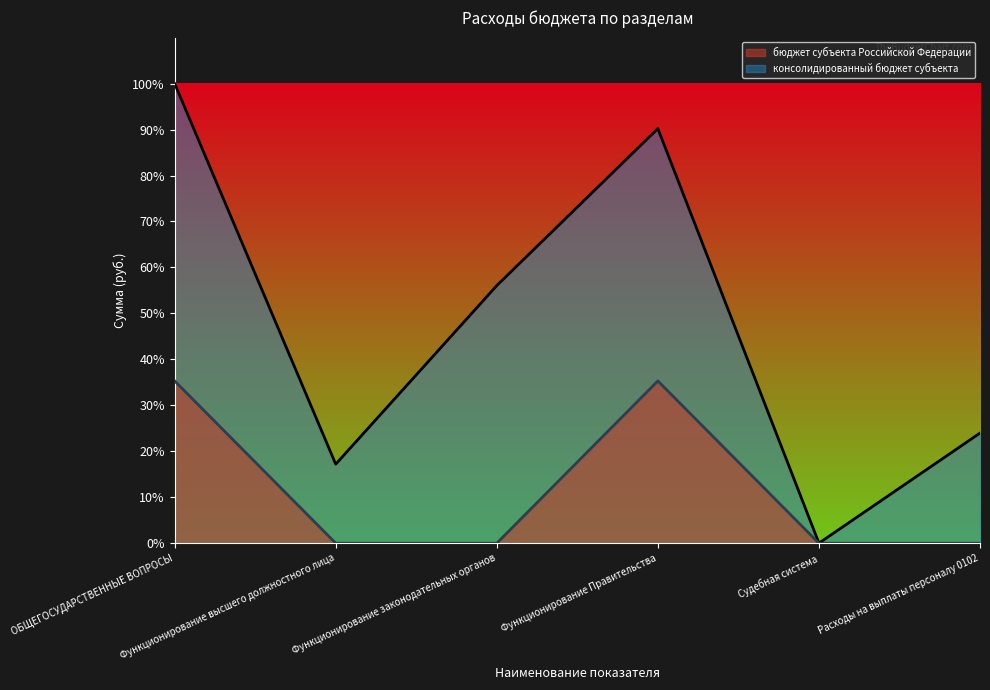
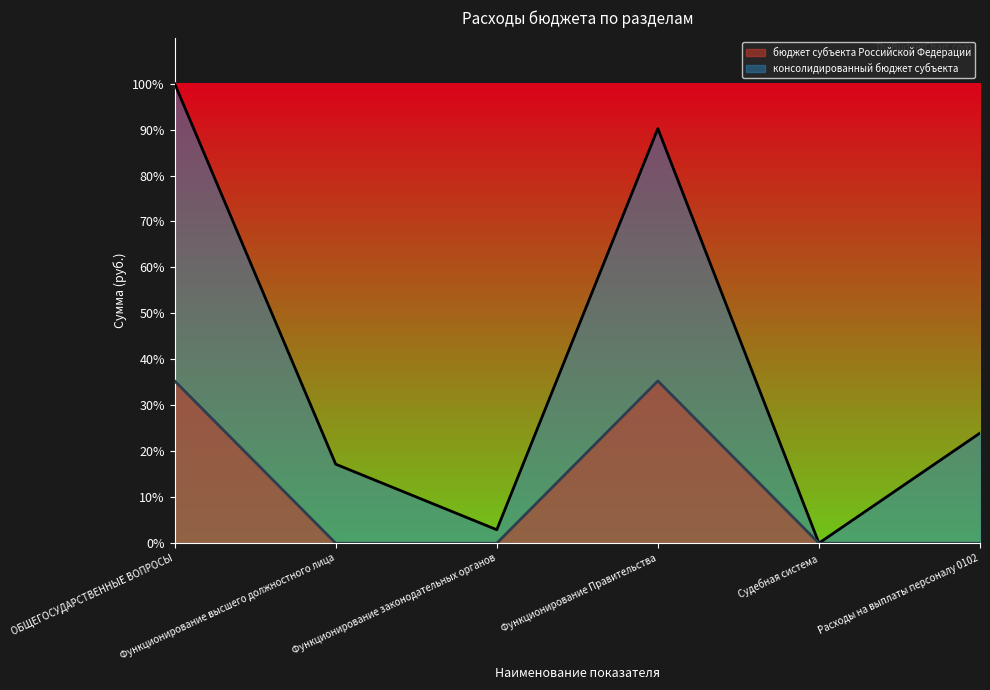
консолидированный бюджет субъекта, Функционирование законодательных органов: 56% -> 3%
